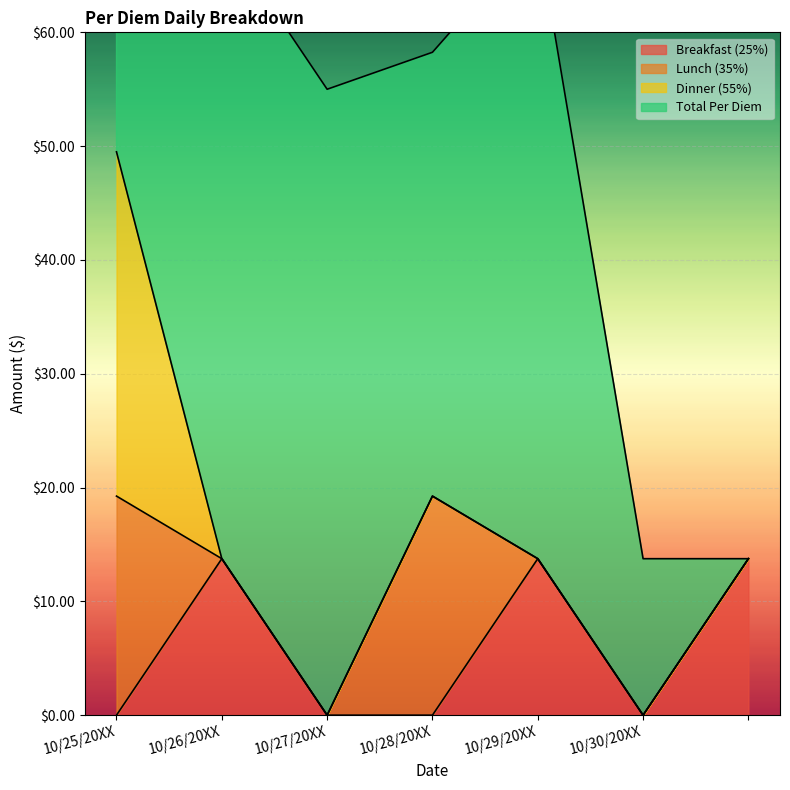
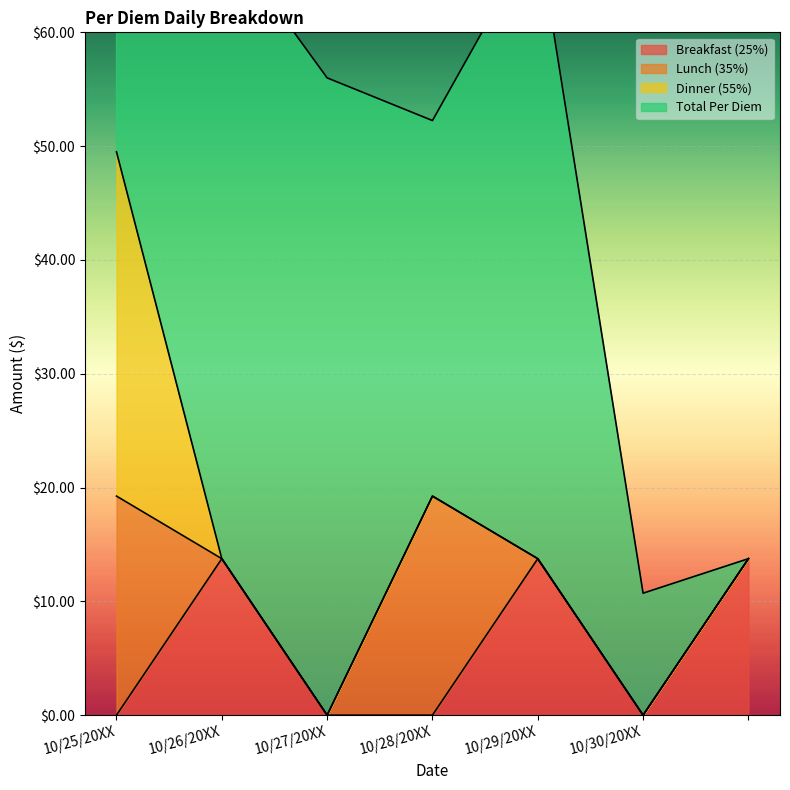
Total Per Diem, 10/27/20XX: $55 -> $56
Total Per Diem, 10/28/20XX: $39 -> $33
Total Per Diem, 10/30/20XX: $13.8 -> $10.7
